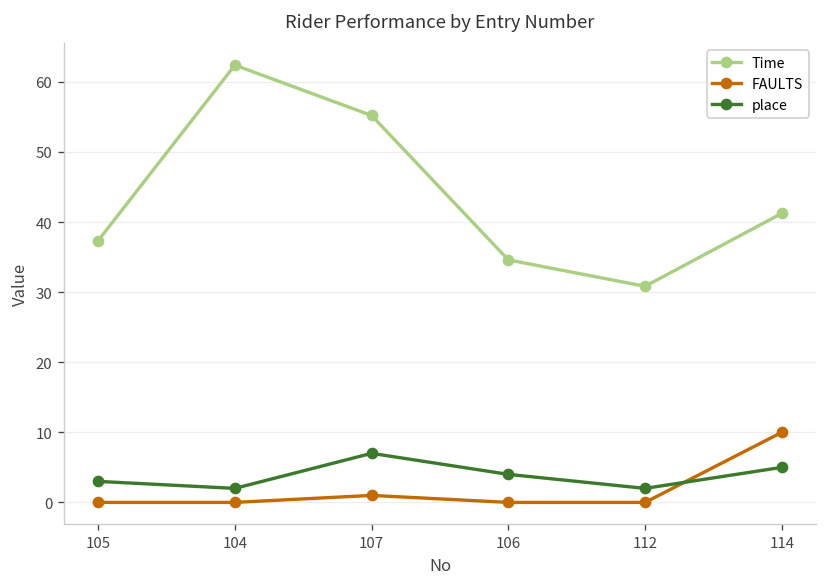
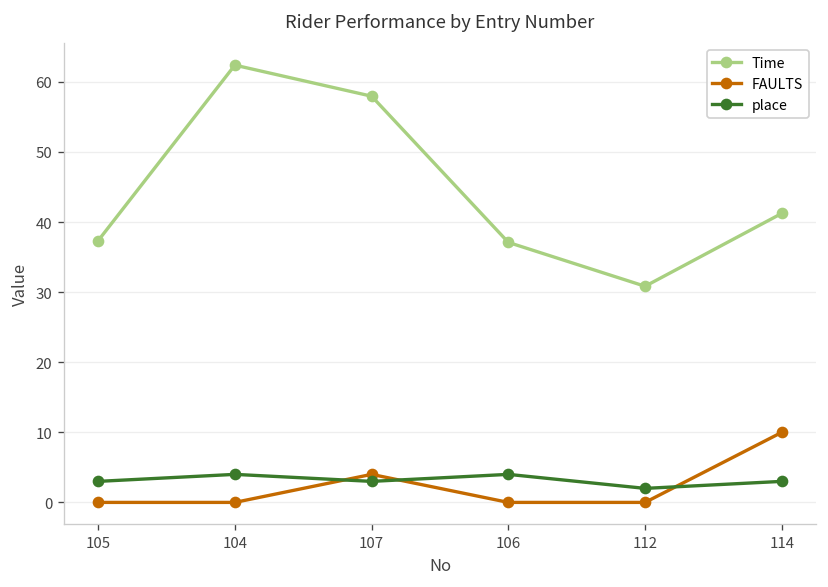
place, 104: 2 -> 4
Time, 107: 55 -> 58
FAULTS, 107: 1 -> 4
place, 107: 7 -> 3
Time, 106: 35 -> 37
place, 114: 5 -> 3
